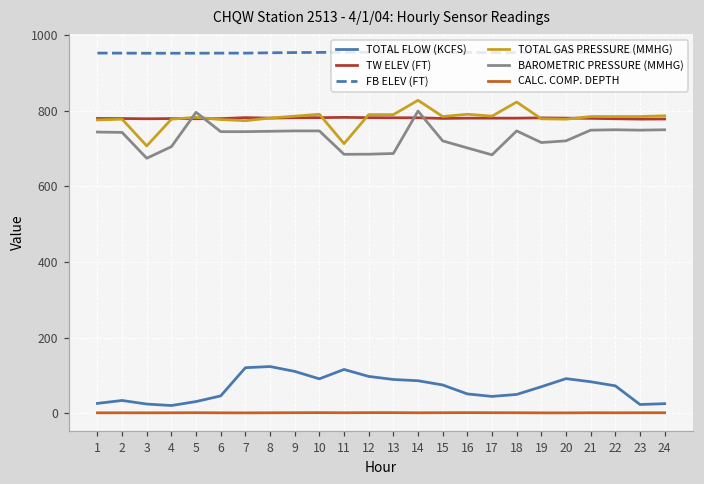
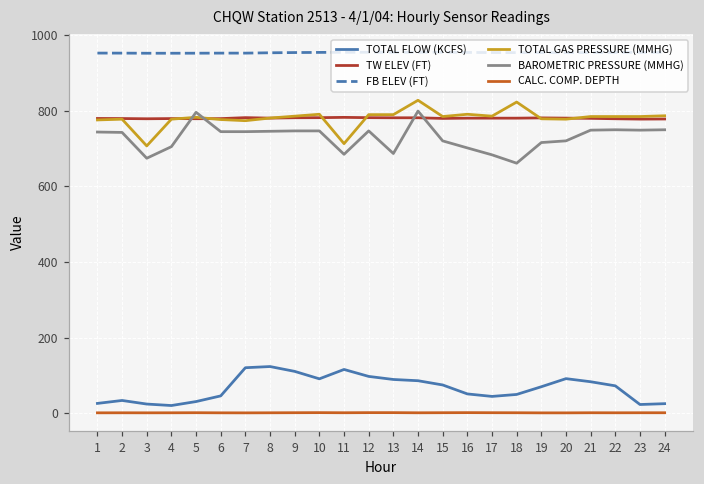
BAROMETRIC PRESSURE (MMHG), 12: 690 -> 750
BAROMETRIC PRESSURE (MMHG), 18: 750 -> 660
